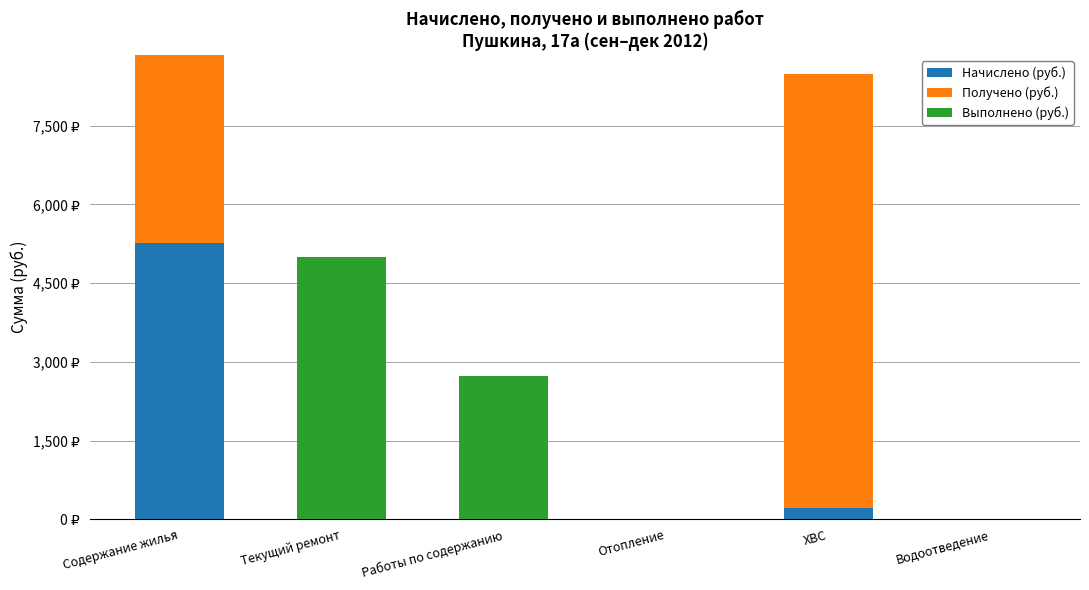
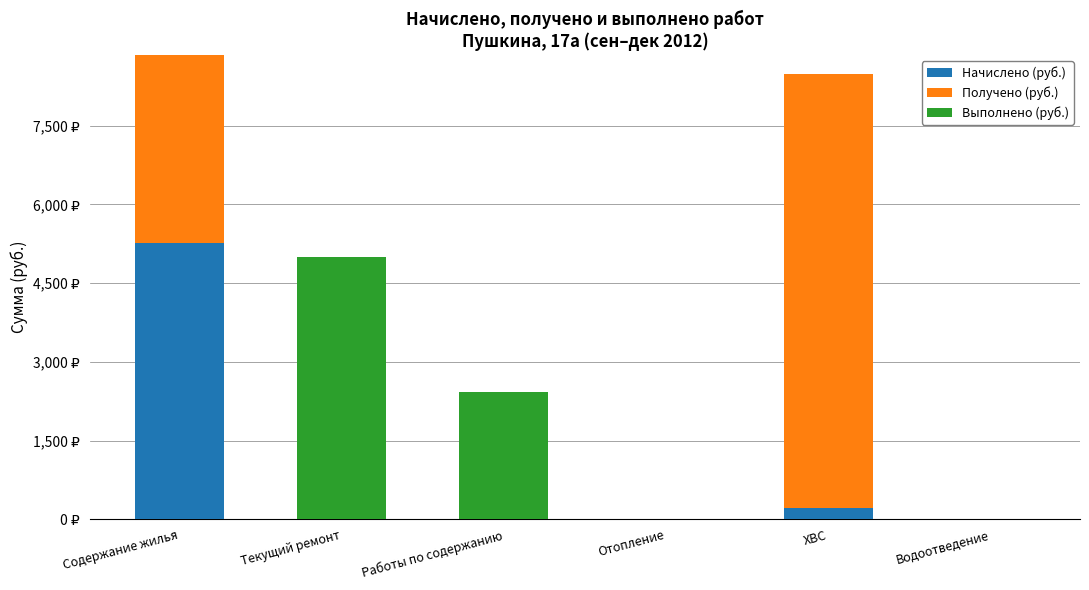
Выполнено (руб.), Работы по содержанию: 2,700 ₽ -> 2,400 ₽
